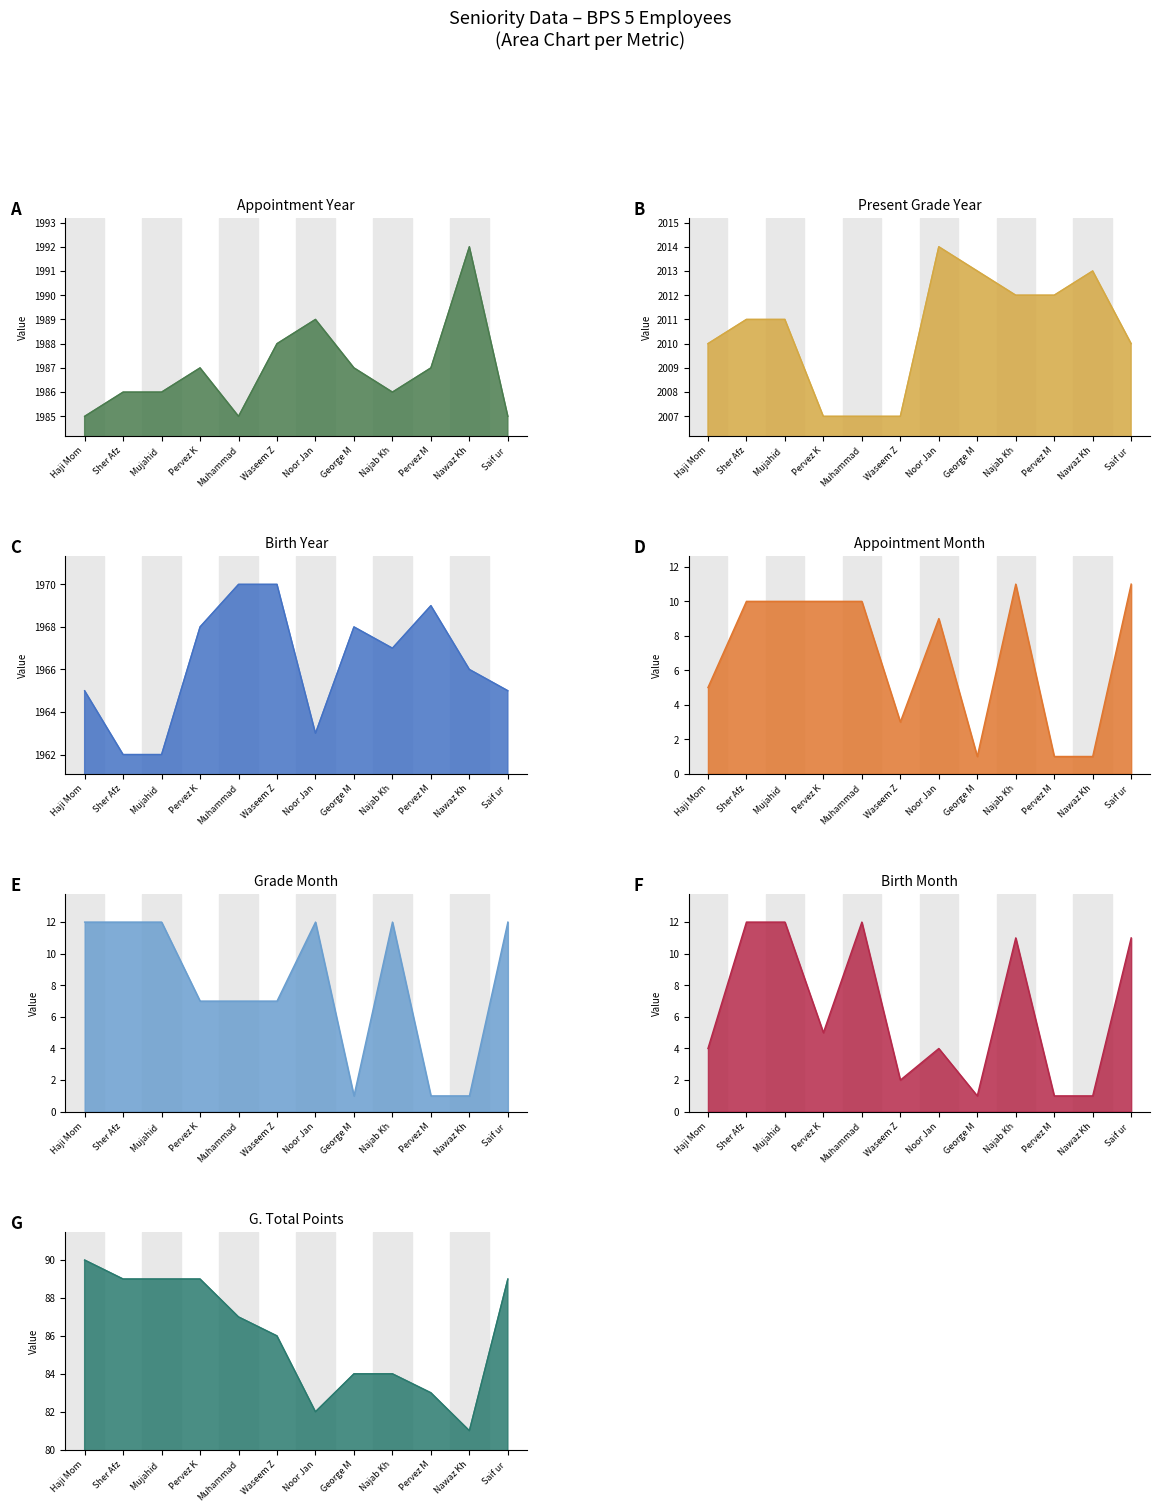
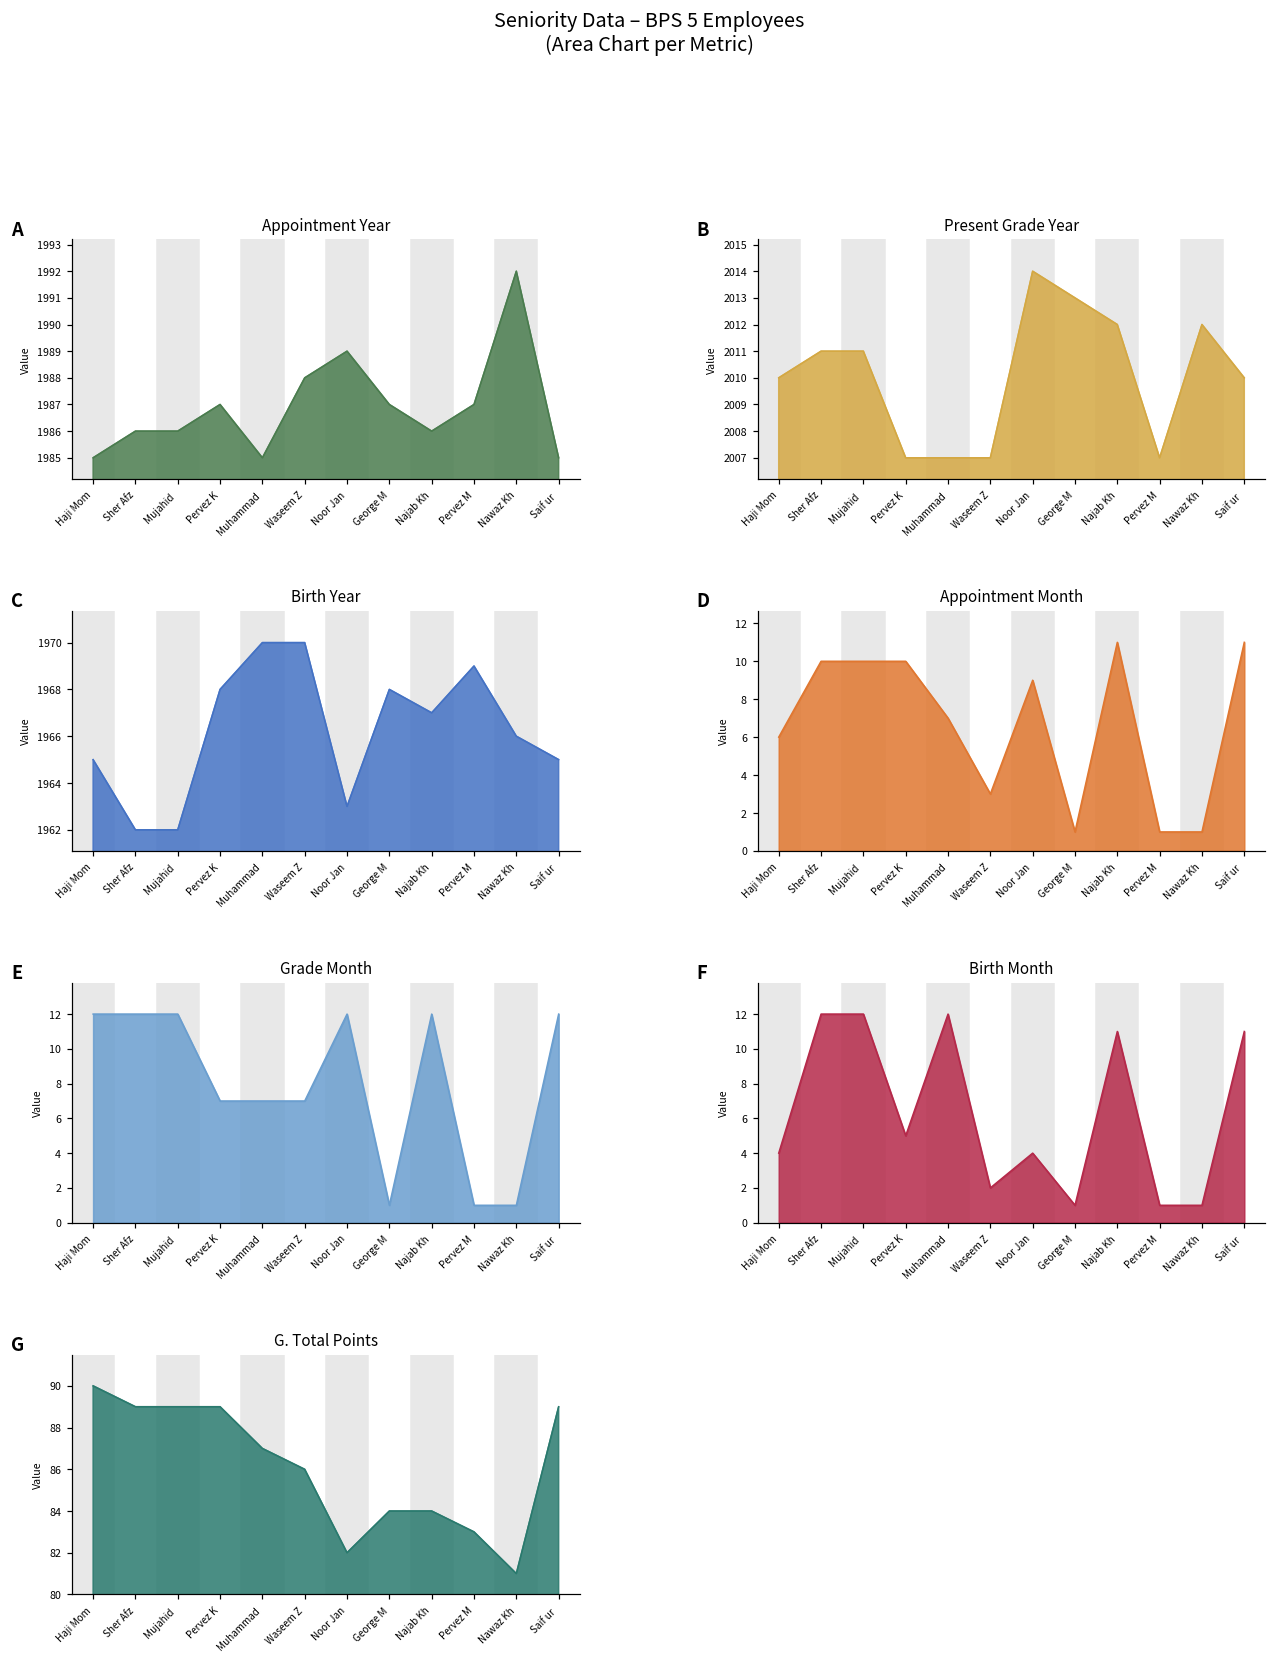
Present Grade Year, Pervez M: 2012 -> 2007
Present Grade Year, Nawaz Kh: 2013 -> 2012
Appointment Month, Haji Mom: 5 -> 6
Appointment Month, Muhammad: 10 -> 7
